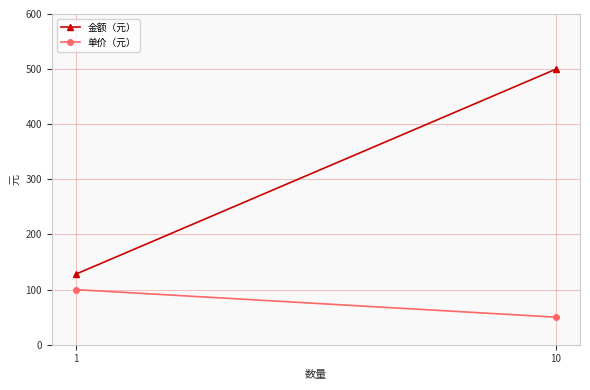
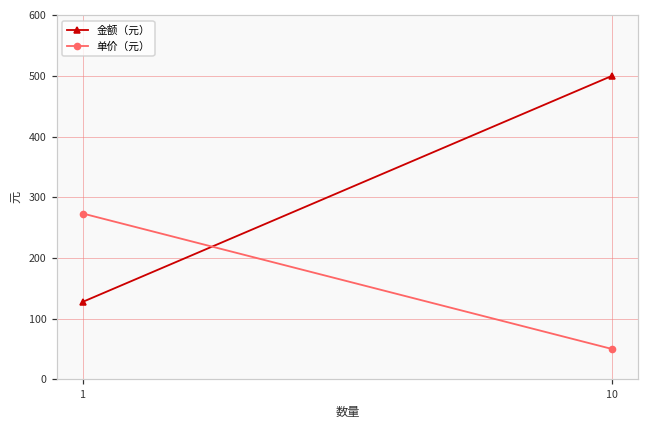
单价（元）, 1: 100 -> 270
